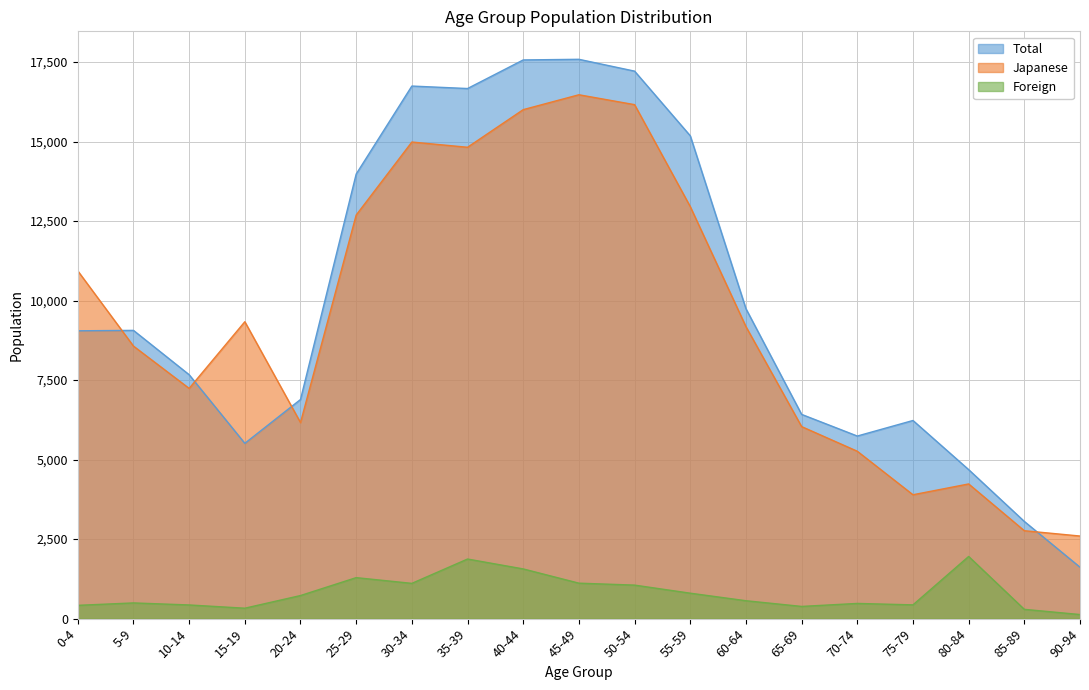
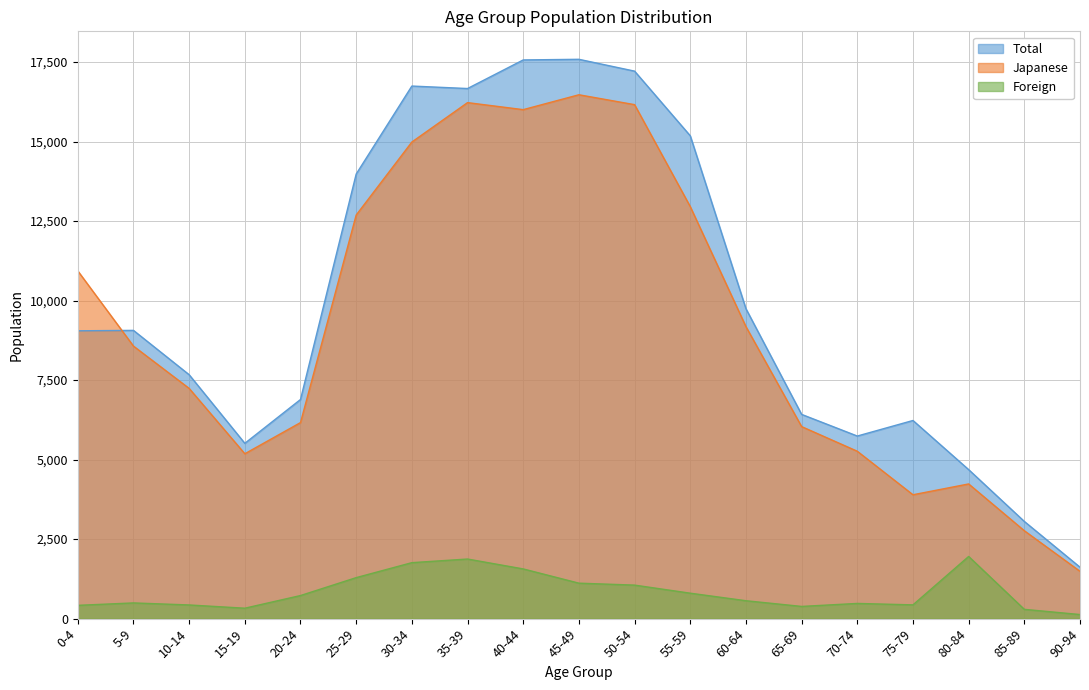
Japanese, 15-19: 9,300 -> 5,200
Foreign, 30-34: 1,100 -> 1,800
Japanese, 35-39: 14,800 -> 16,200
Japanese, 90-94: 2,600 -> 1,500
